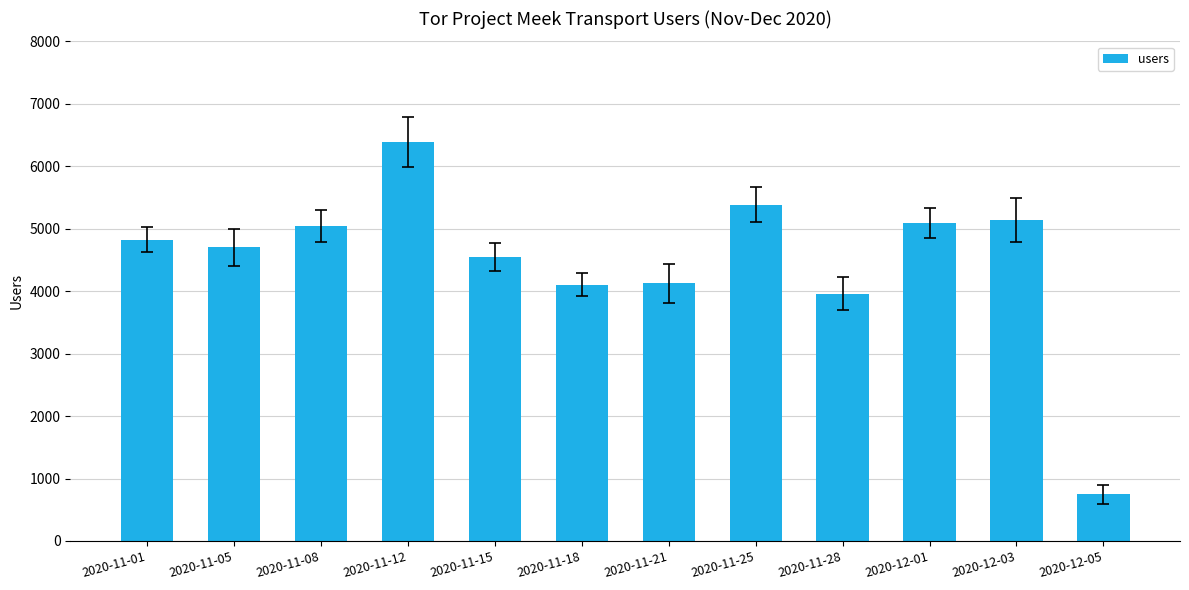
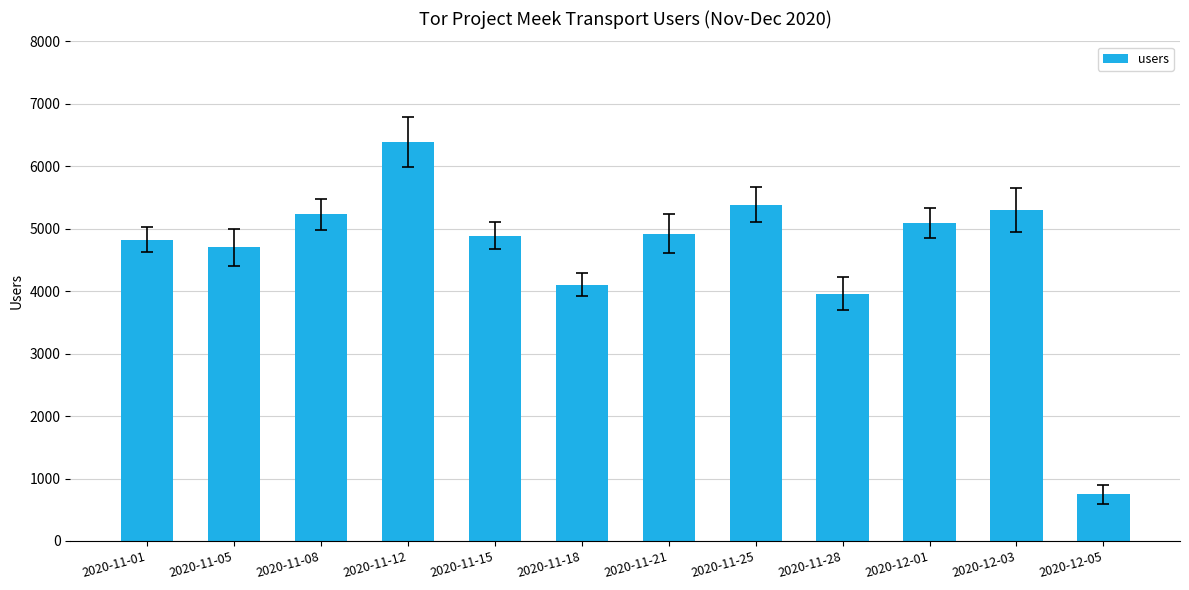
users, 2020-11-08: 5000 -> 5200
users, 2020-11-15: 4600 -> 4900
users, 2020-11-21: 4100 -> 4900
users, 2020-12-03: 5100 -> 5300
